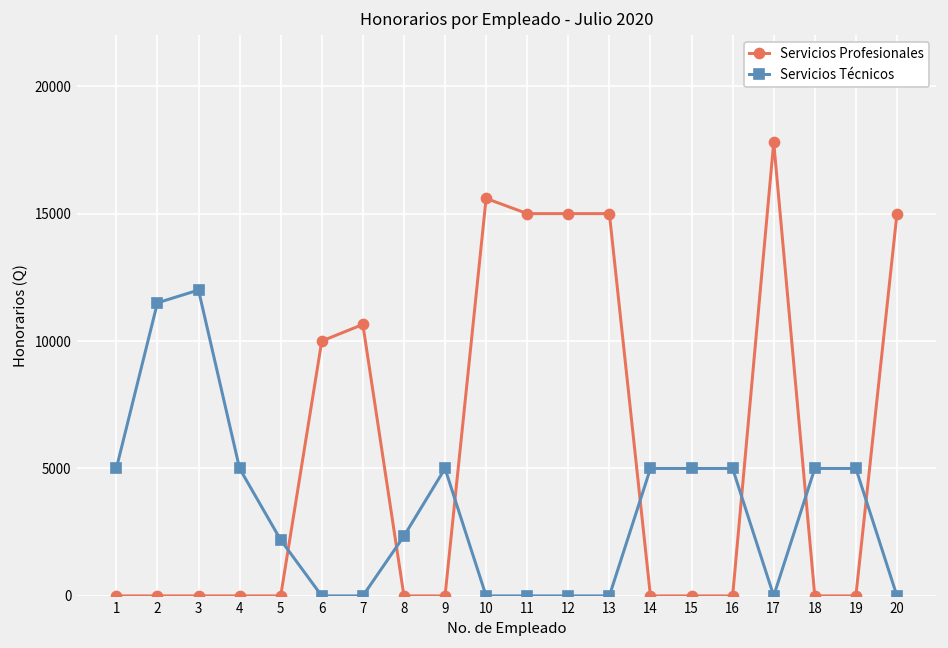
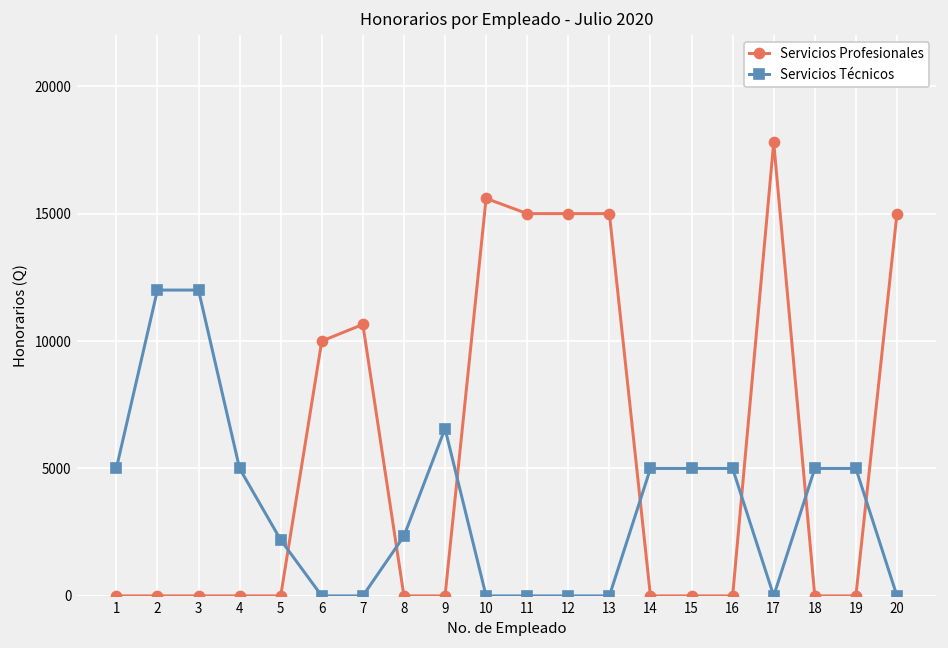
Servicios Técnicos, 2: 11500 -> 12000
Servicios Técnicos, 9: 5000 -> 6600
